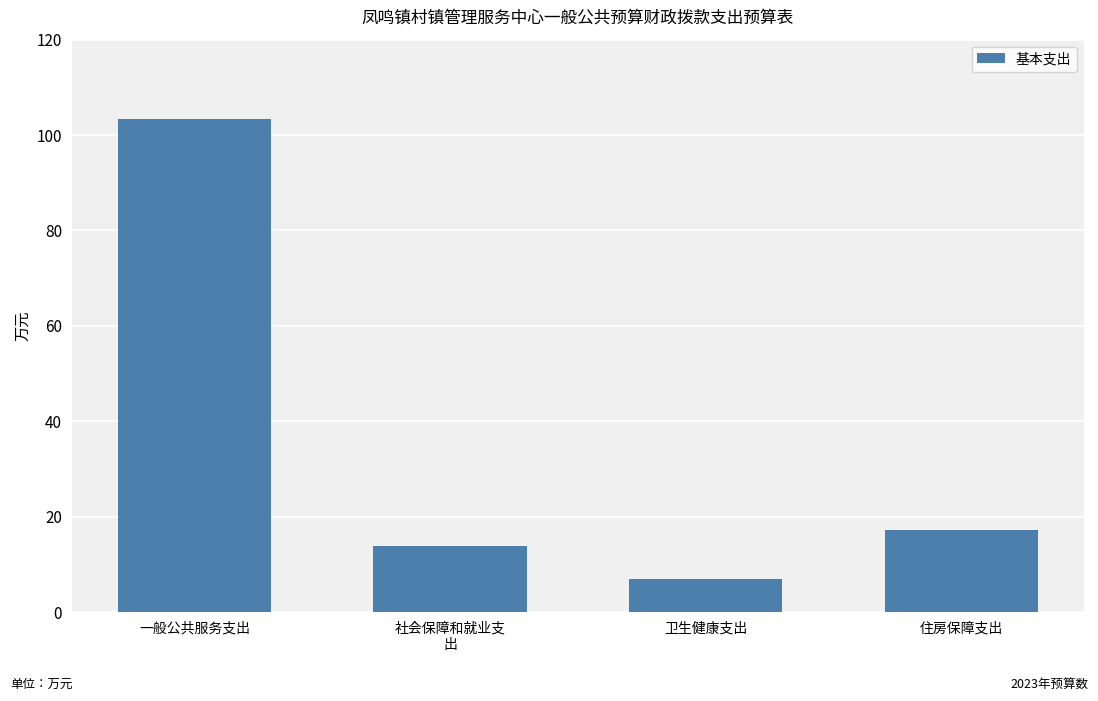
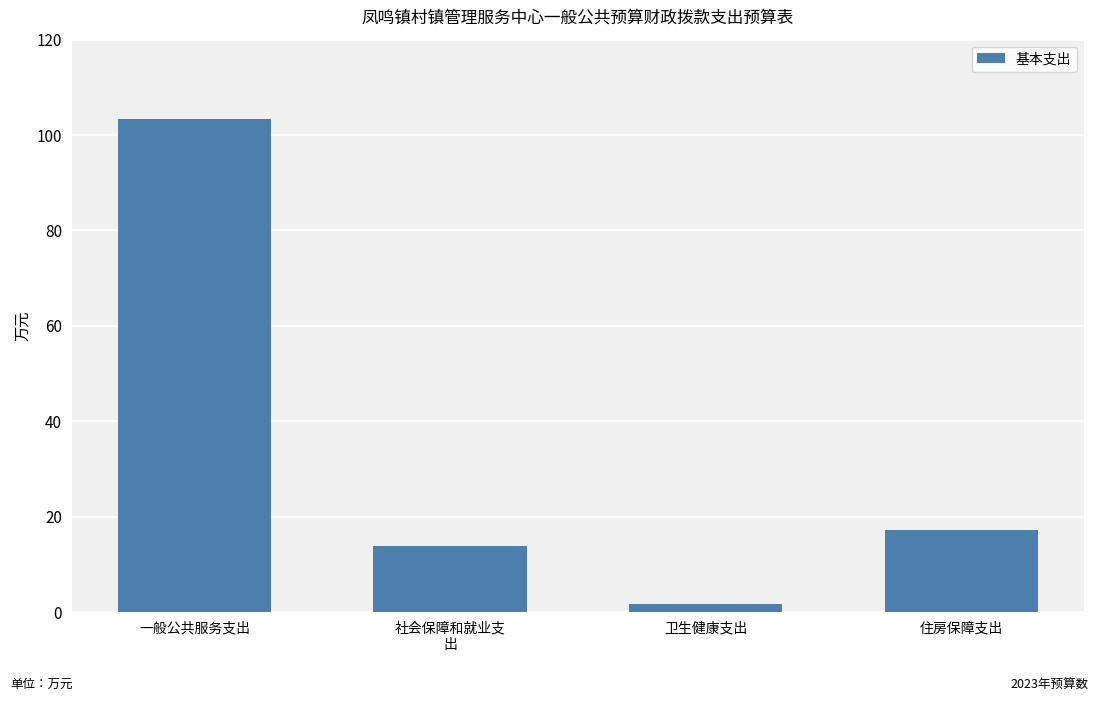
卫生健康支出: 7 -> 2
